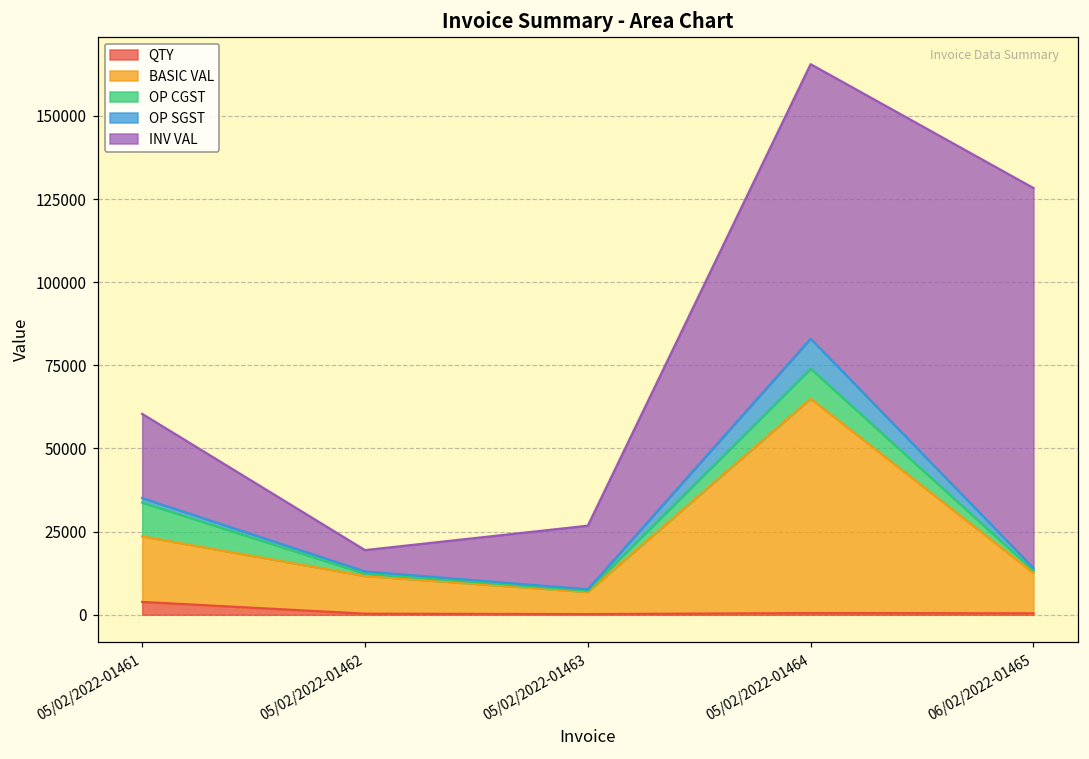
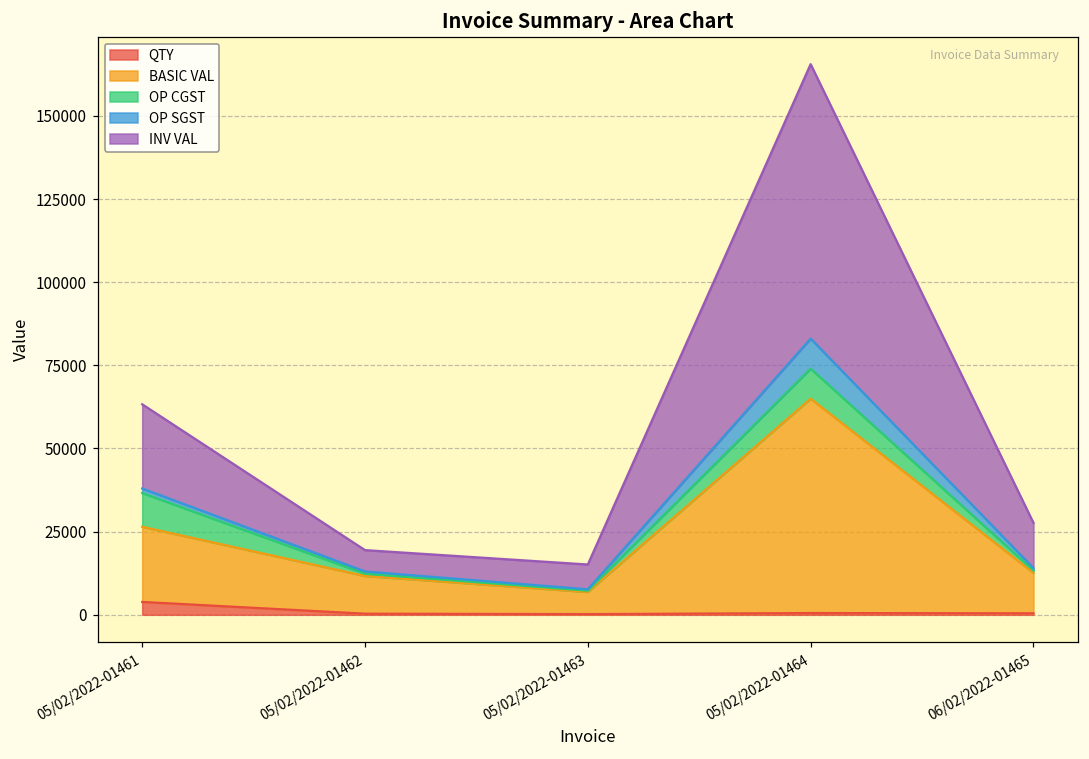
BASIC VAL, 05/02/2022-01461: 20000 -> 23000
INV VAL, 05/02/2022-01463: 19000 -> 7000
INV VAL, 06/02/2022-01465: 114000 -> 14000
